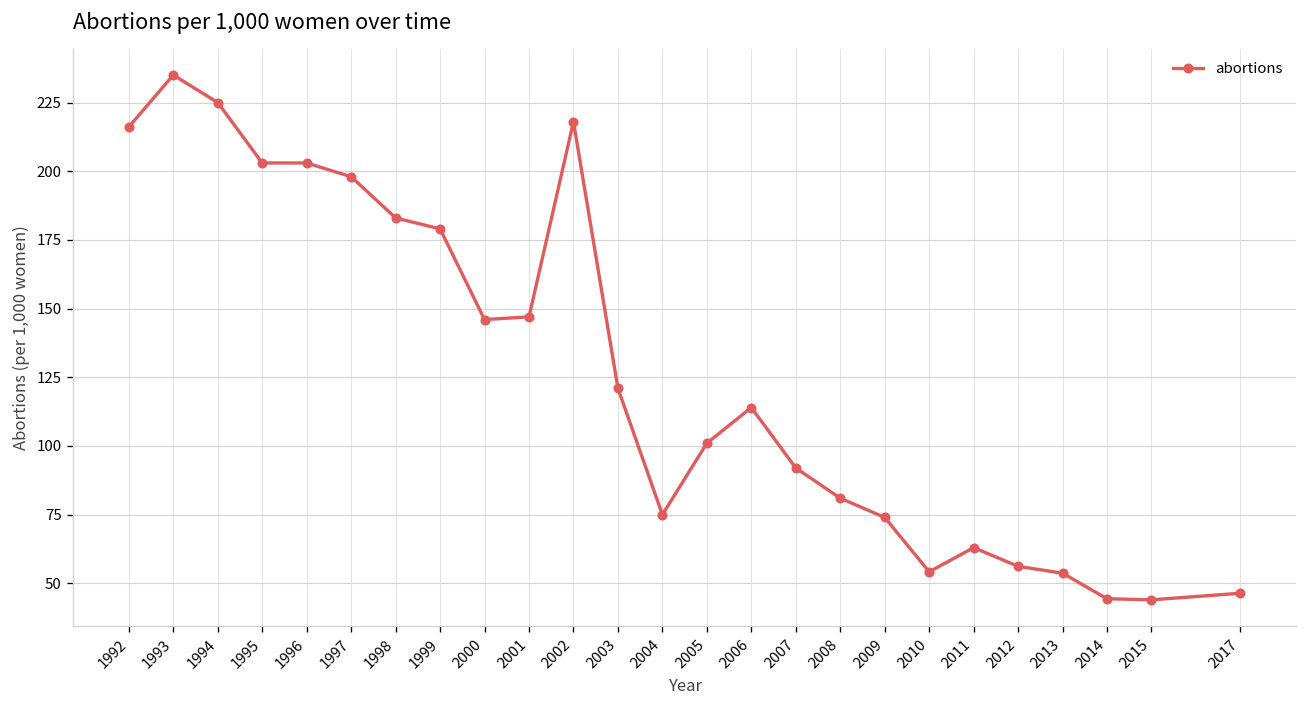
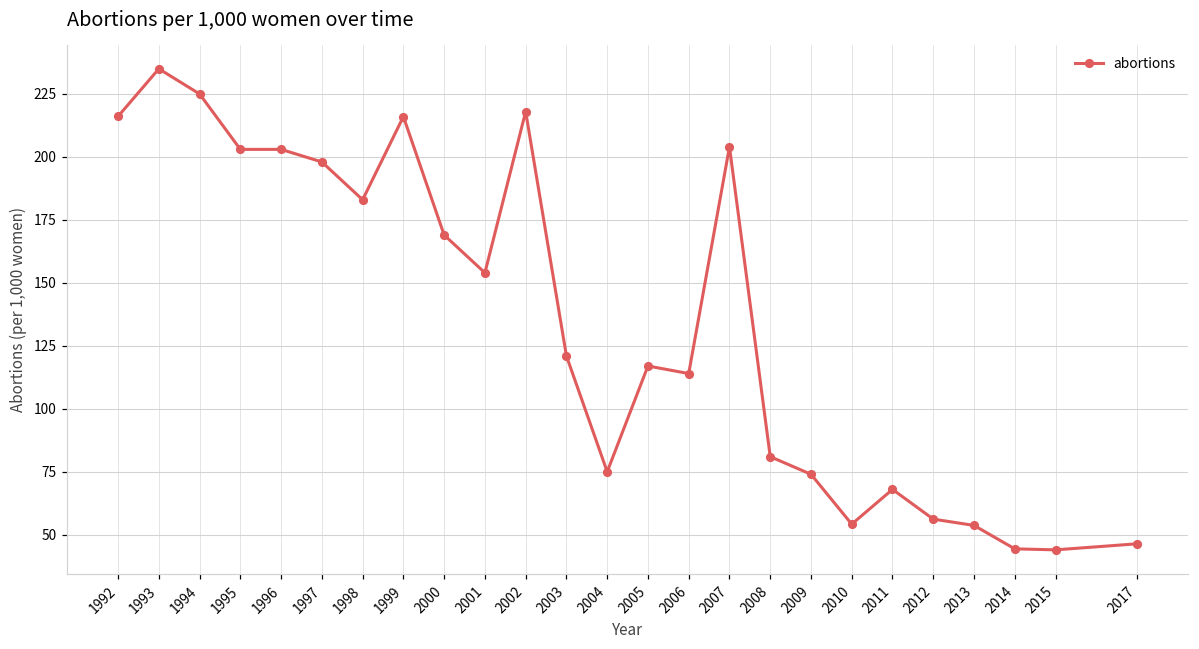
1999: 179 -> 216
2000: 146 -> 169
2001: 147 -> 154
2005: 101 -> 117
2007: 92 -> 204
2011: 63 -> 68
